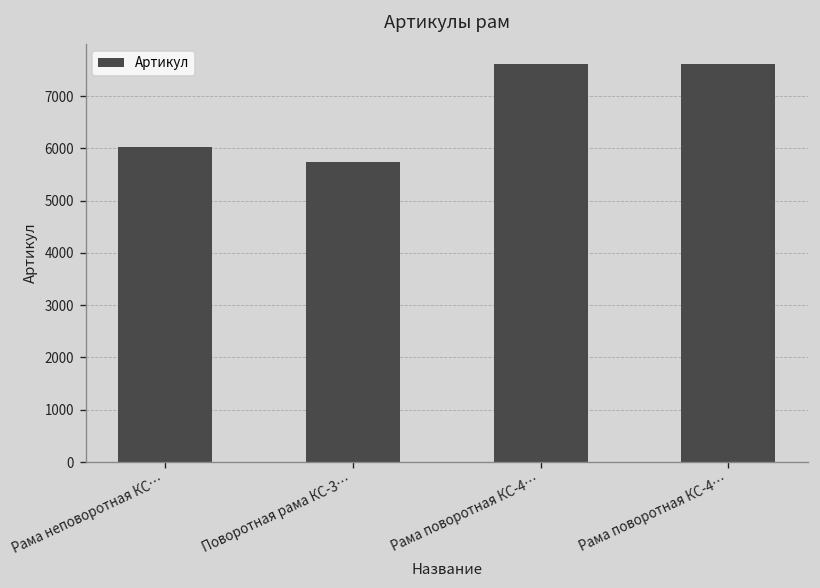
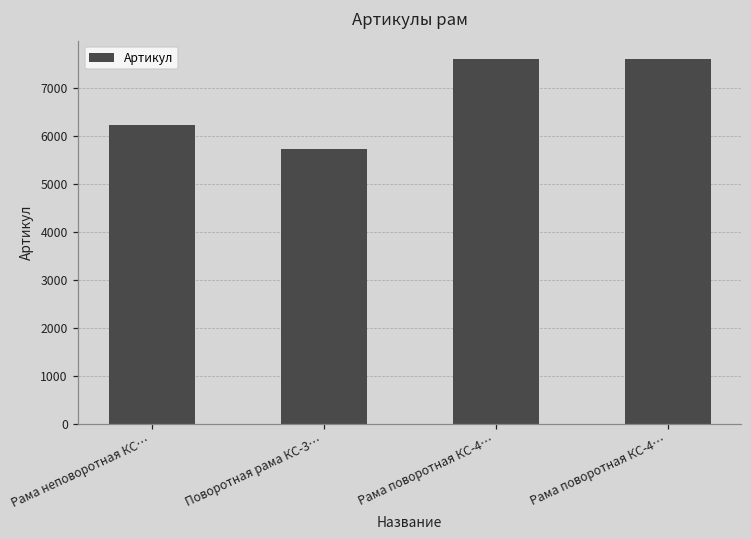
Рама неповоротная КС…: 6000 -> 6200
